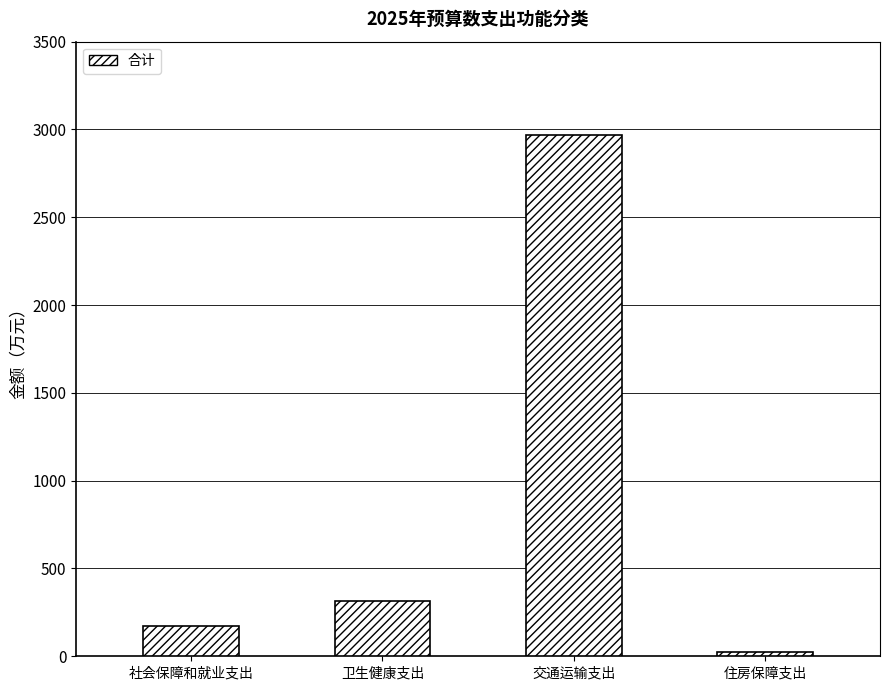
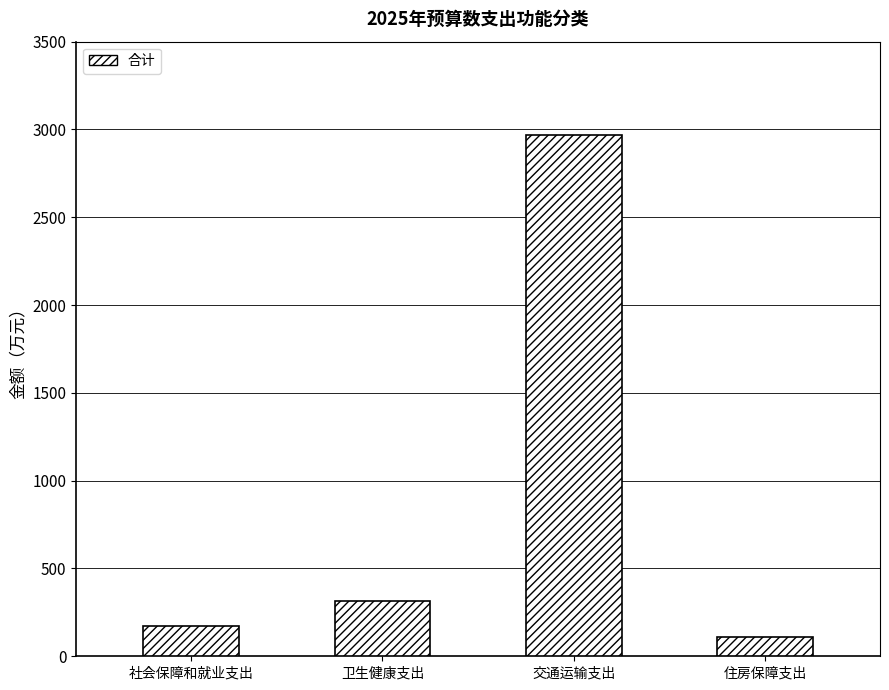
住房保障支出: 20 -> 110
